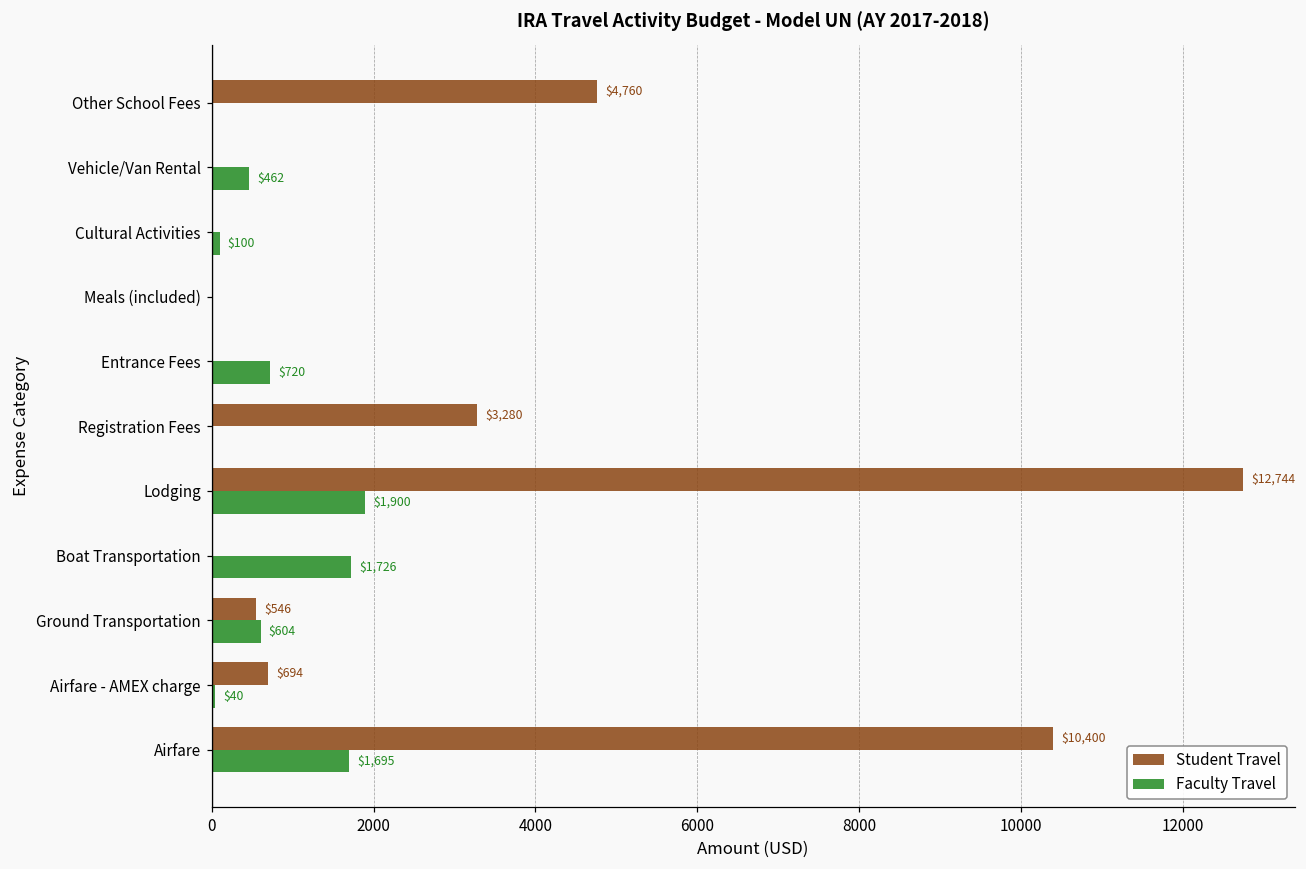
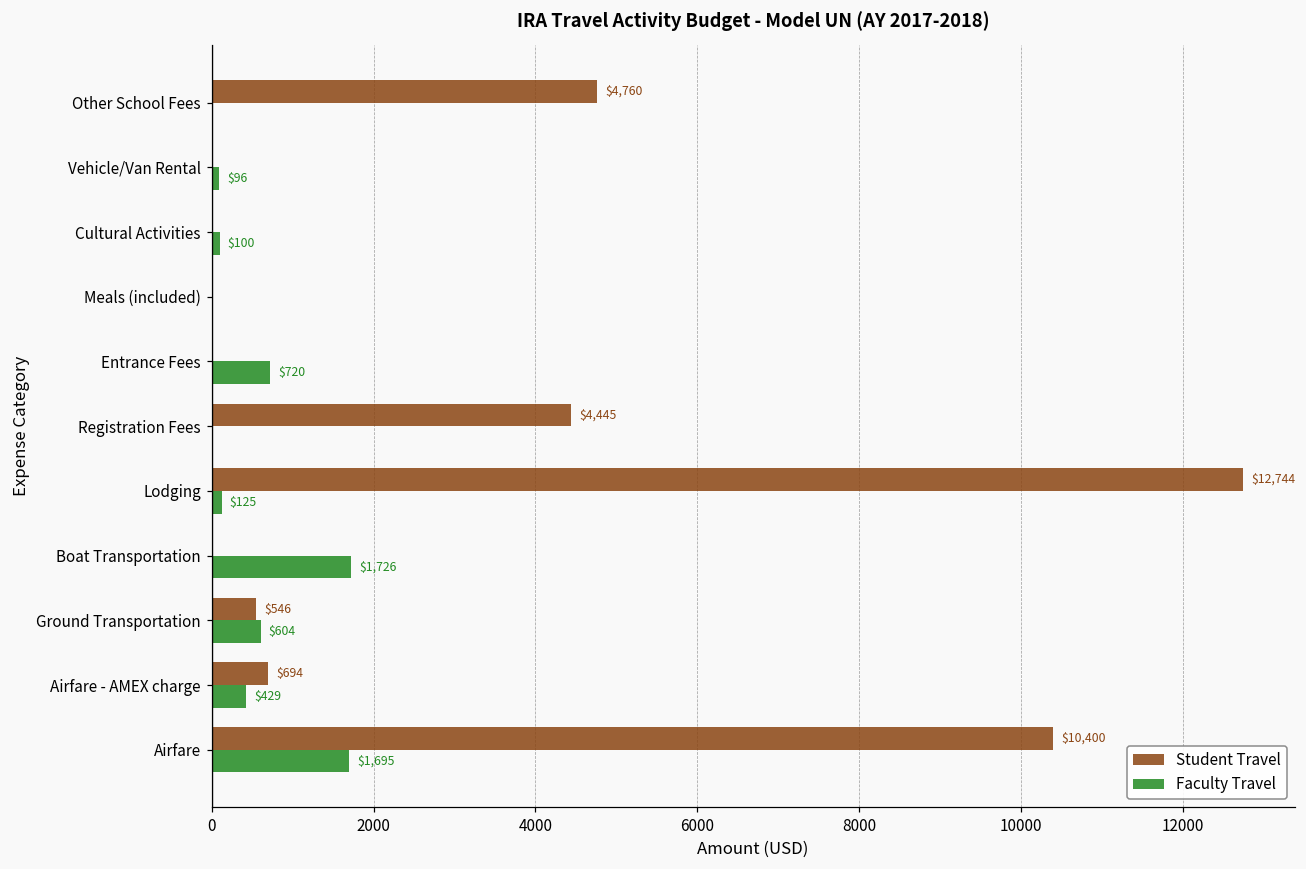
Faculty Travel, Vehicle/Van Rental: $462 -> $96
Student Travel, Registration Fees: $3,280 -> $4,445
Faculty Travel, Lodging: $1,900 -> $125
Faculty Travel, Airfare - AMEX charge: $40 -> $429
